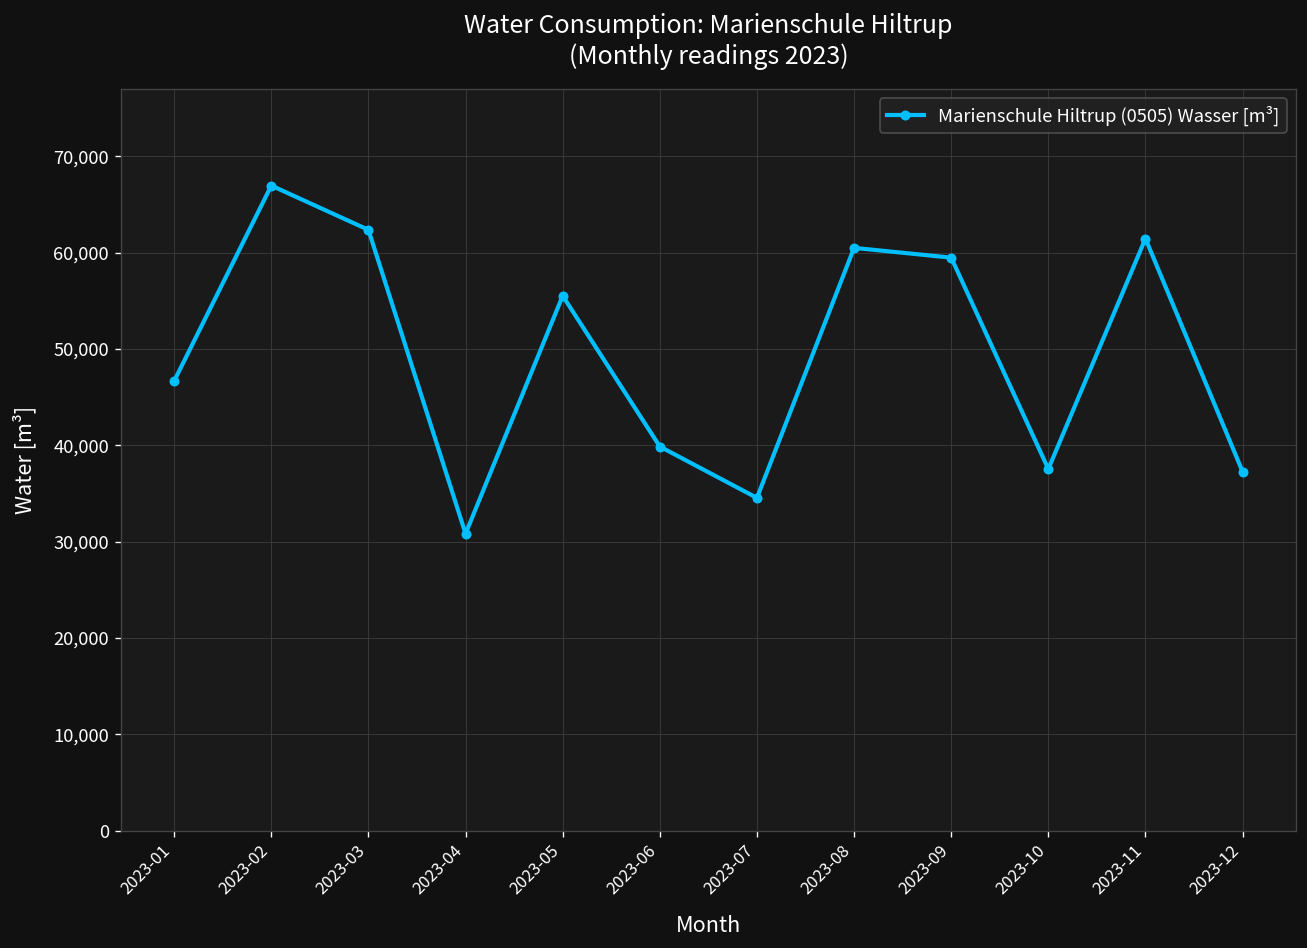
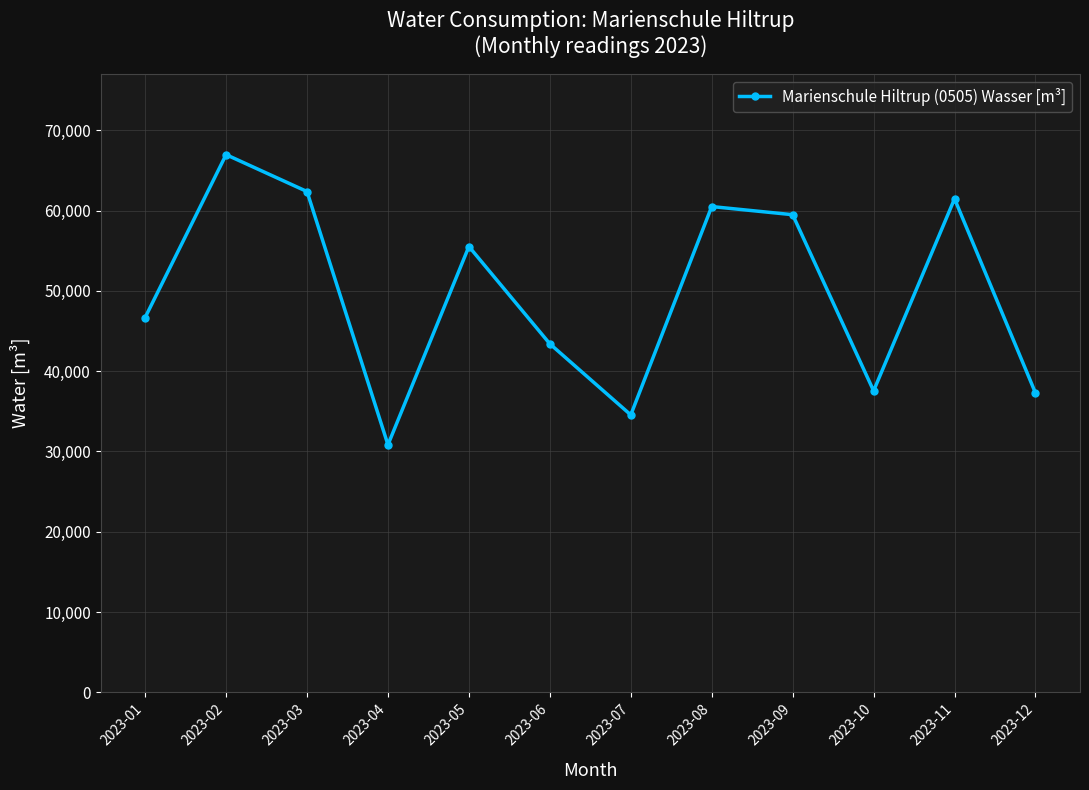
2023-06: 40,000 -> 43,000
